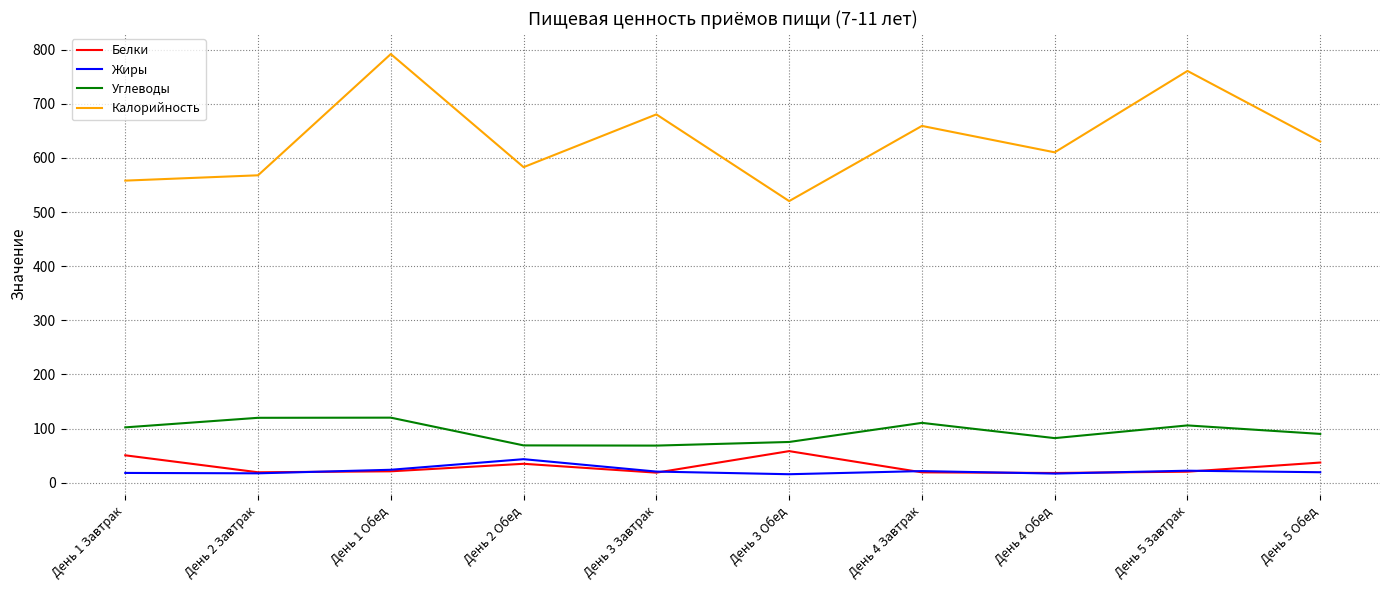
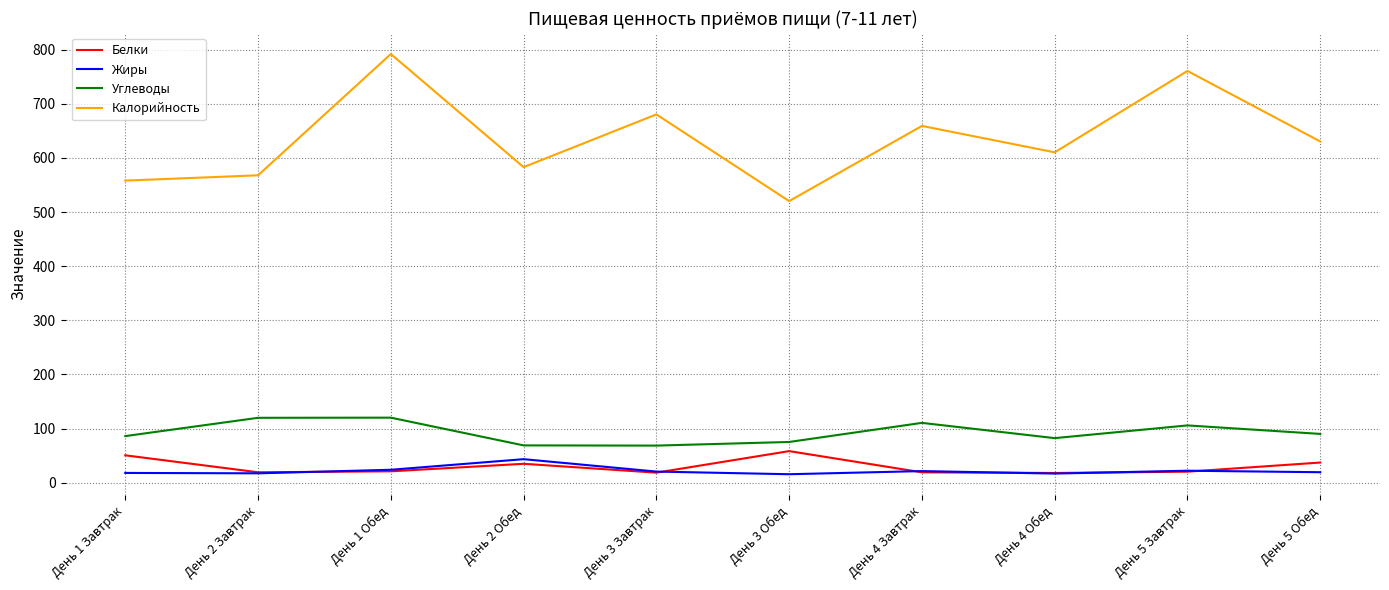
Углеводы, День 1 Завтрак: 100 -> 90
